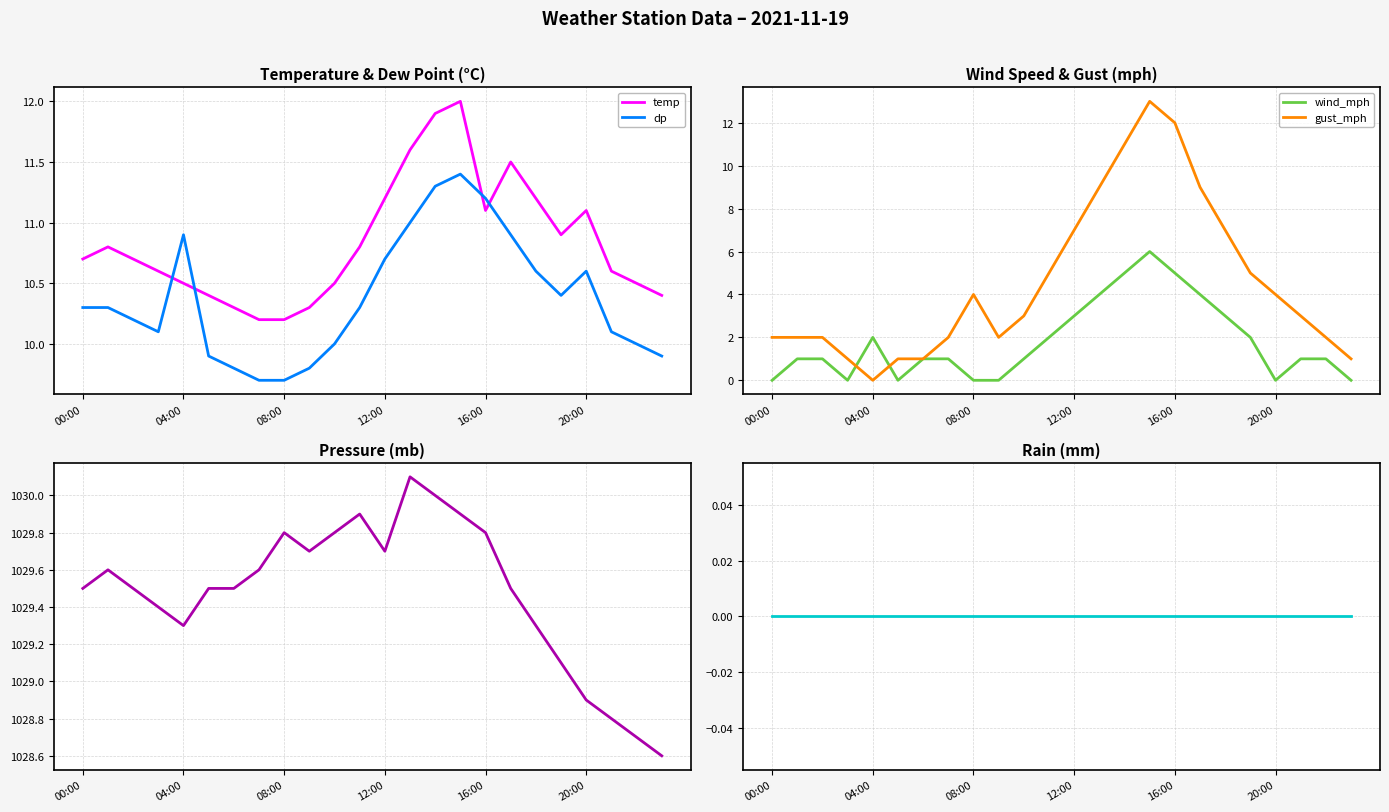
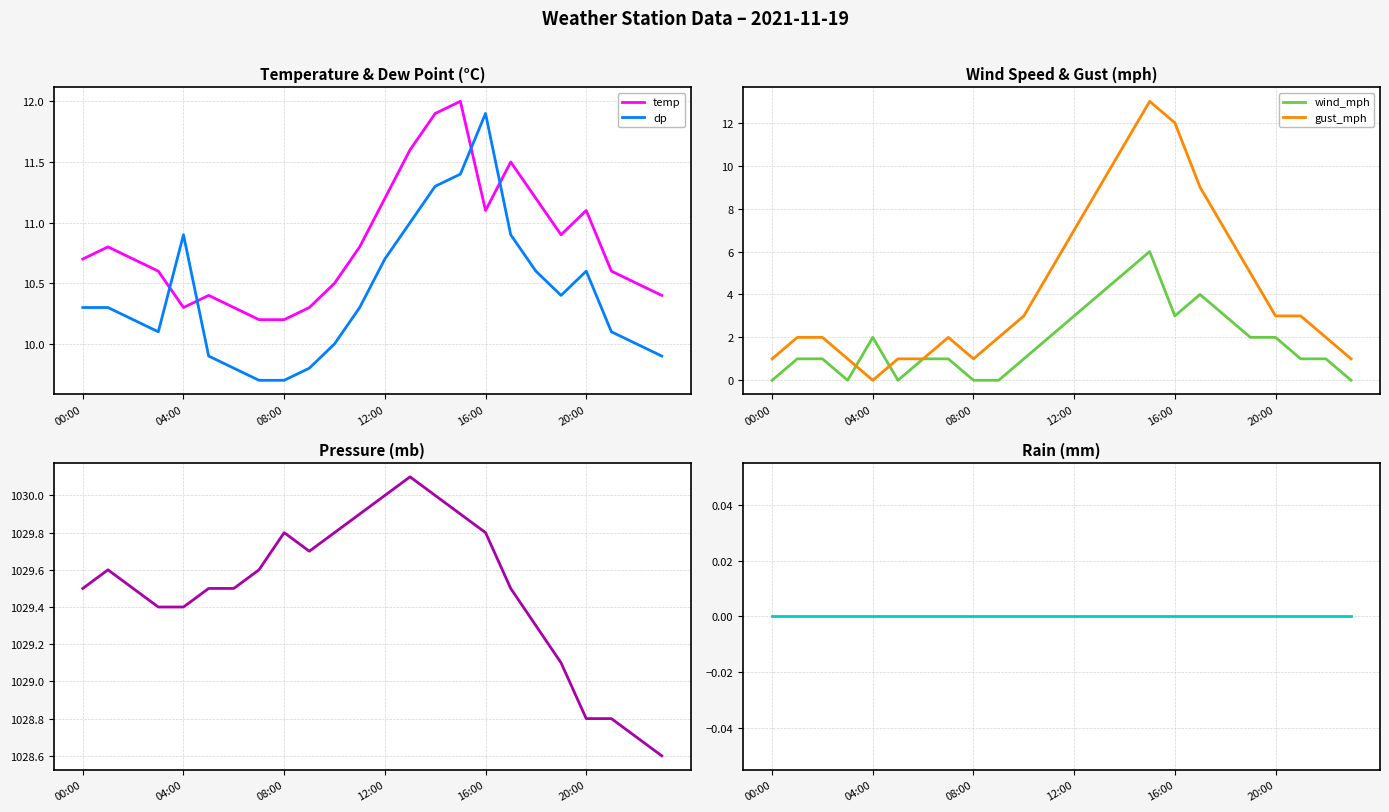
Temperature & Dew Point (°C), temp, 04:00: 10.5 -> 10.3
Temperature & Dew Point (°C), dp, 16:00: 11.2 -> 11.9
Wind Speed & Gust (mph), gust_mph, 00:00: 2 -> 1
Wind Speed & Gust (mph), gust_mph, 08:00: 4 -> 1
Wind Speed & Gust (mph), wind_mph, 16:00: 5 -> 3
Wind Speed & Gust (mph), wind_mph, 20:00: 0 -> 2
Wind Speed & Gust (mph), gust_mph, 20:00: 4 -> 3
Pressure (mb), 04:00: 1029.3 -> 1029.4
Pressure (mb), 12:00: 1029.7 -> 1030.0
Pressure (mb), 20:00: 1028.9 -> 1028.8
